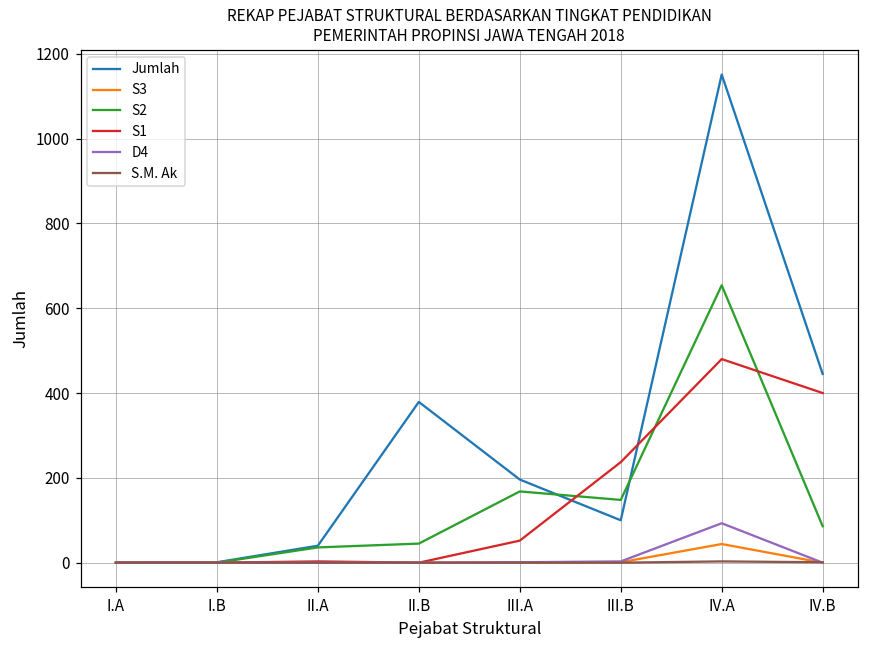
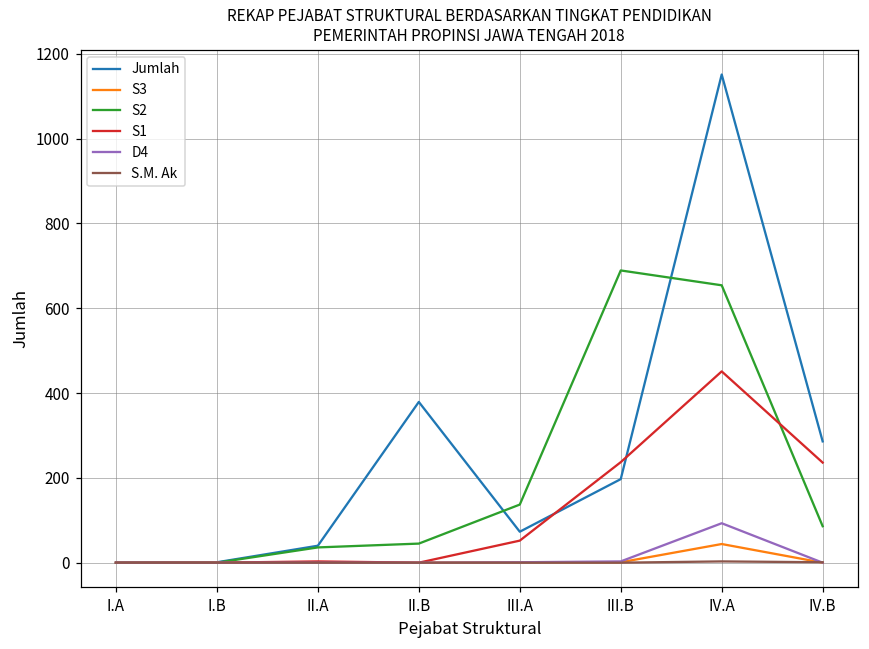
Jumlah, III.A: 200 -> 70
S2, III.A: 170 -> 140
Jumlah, III.B: 100 -> 200
S2, III.B: 150 -> 690
S1, IV.A: 480 -> 450
Jumlah, IV.B: 450 -> 290
S1, IV.B: 400 -> 240
